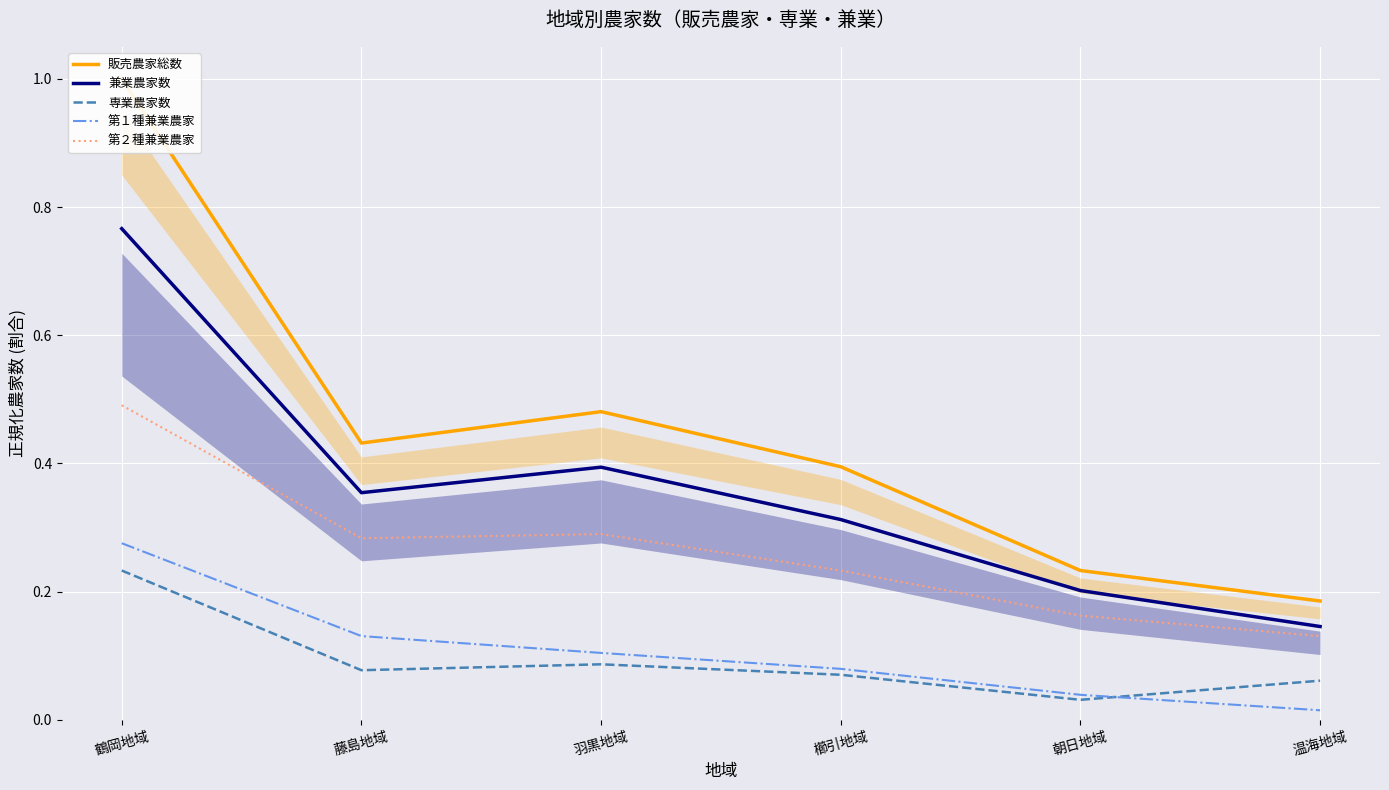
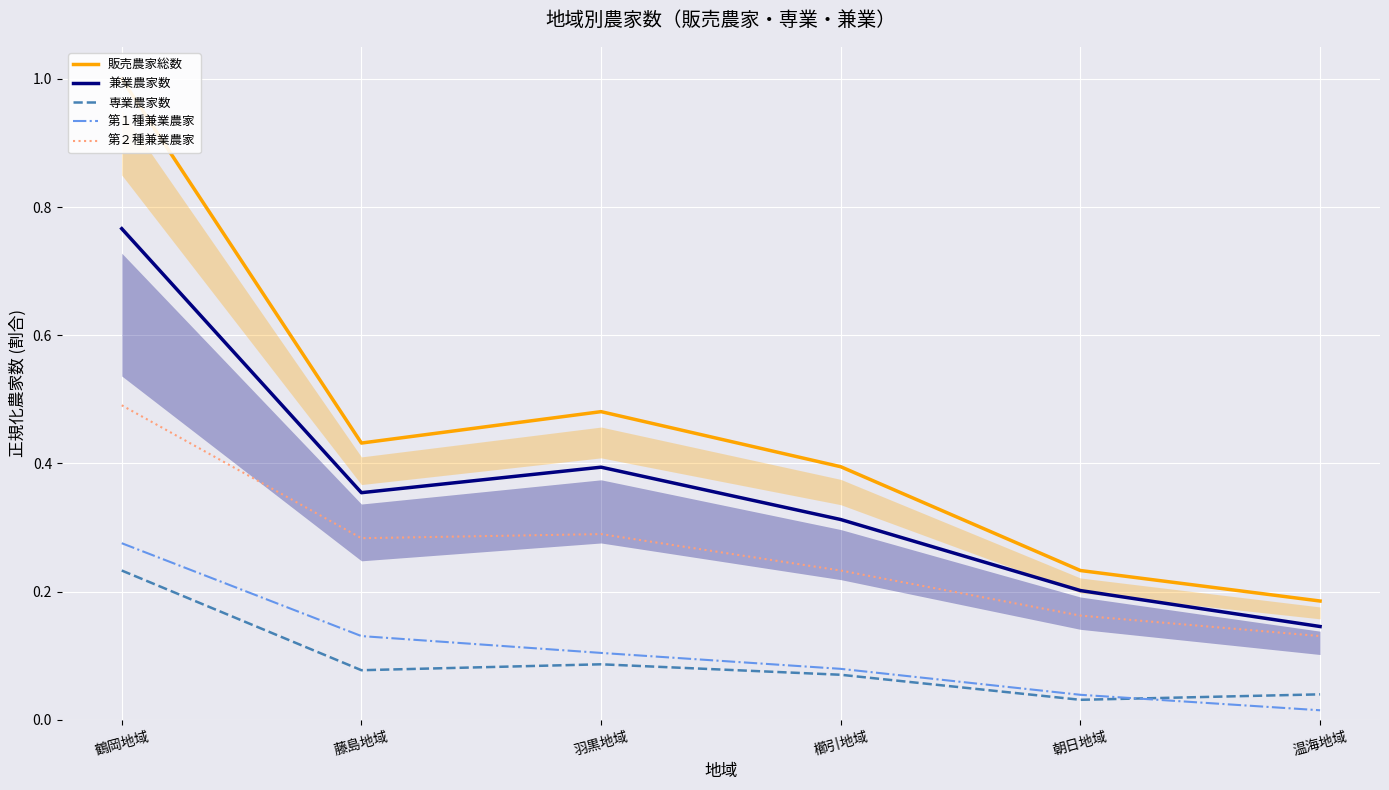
専業農家数, 温海地域: 0.06 -> 0.04
